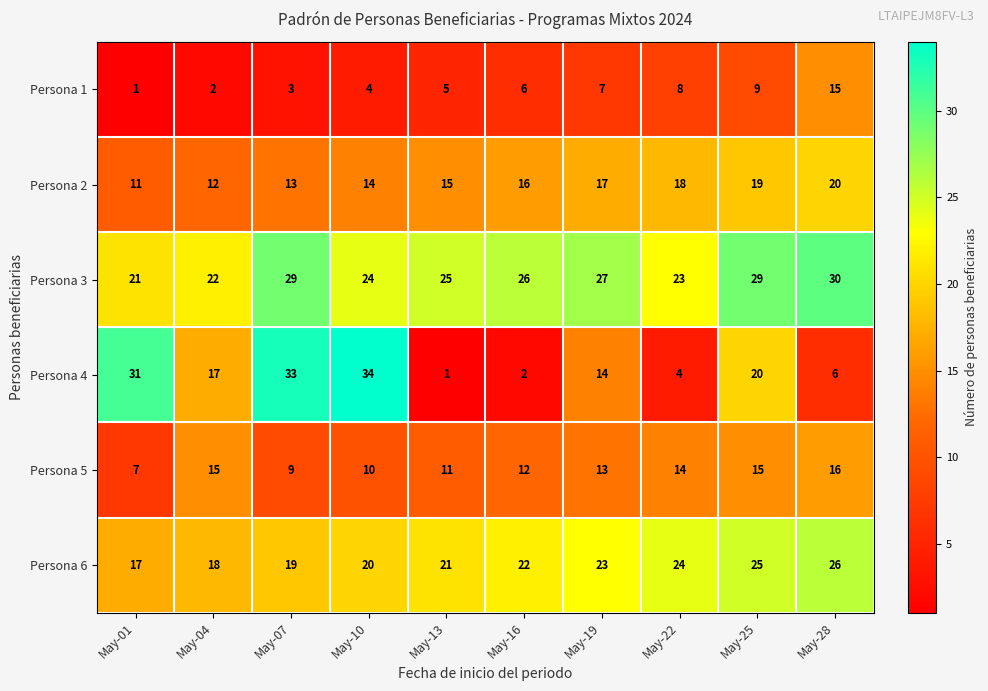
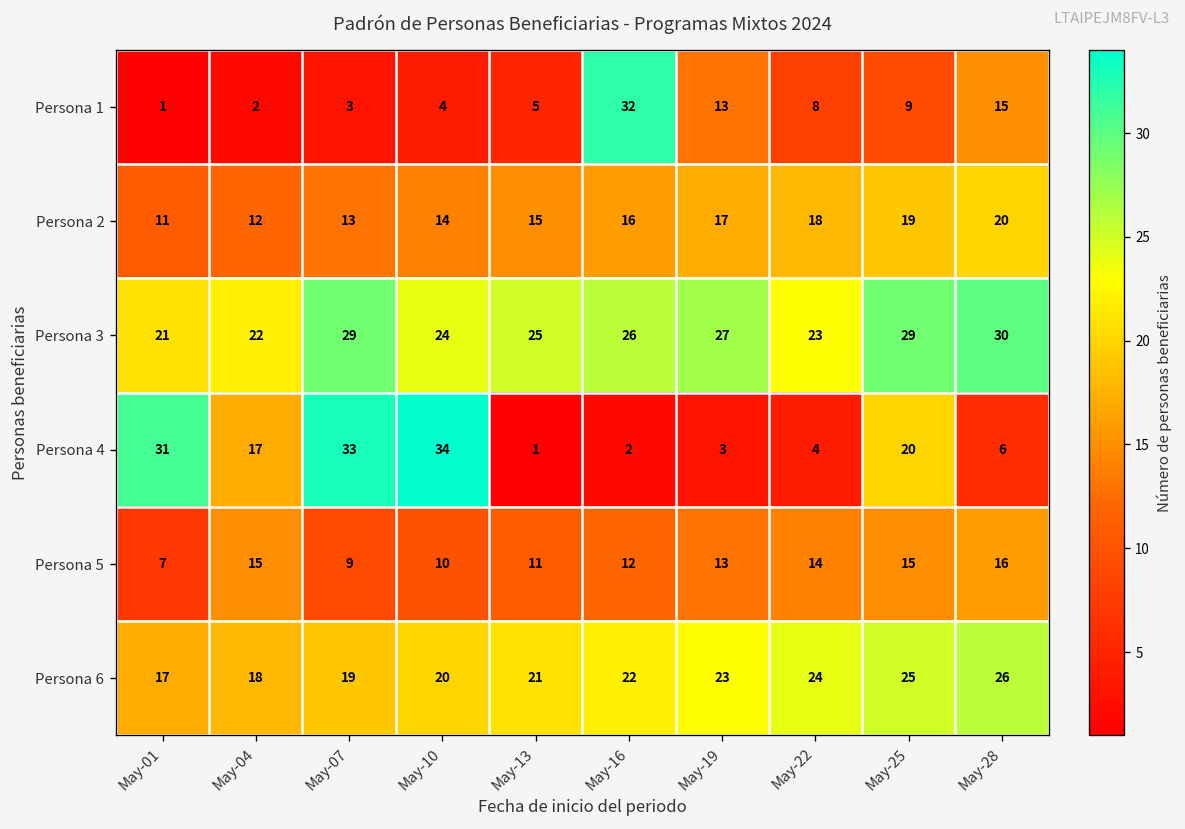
Persona 1, May-16: 6 -> 32
Persona 1, May-19: 7 -> 13
Persona 4, May-19: 14 -> 3
